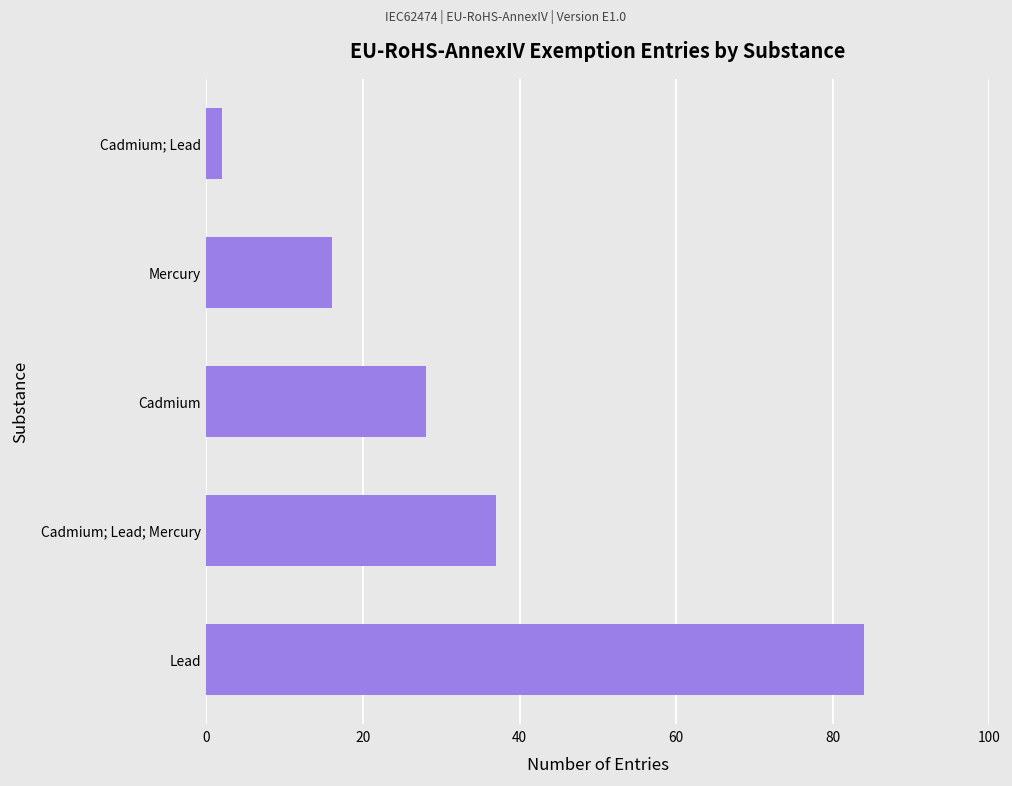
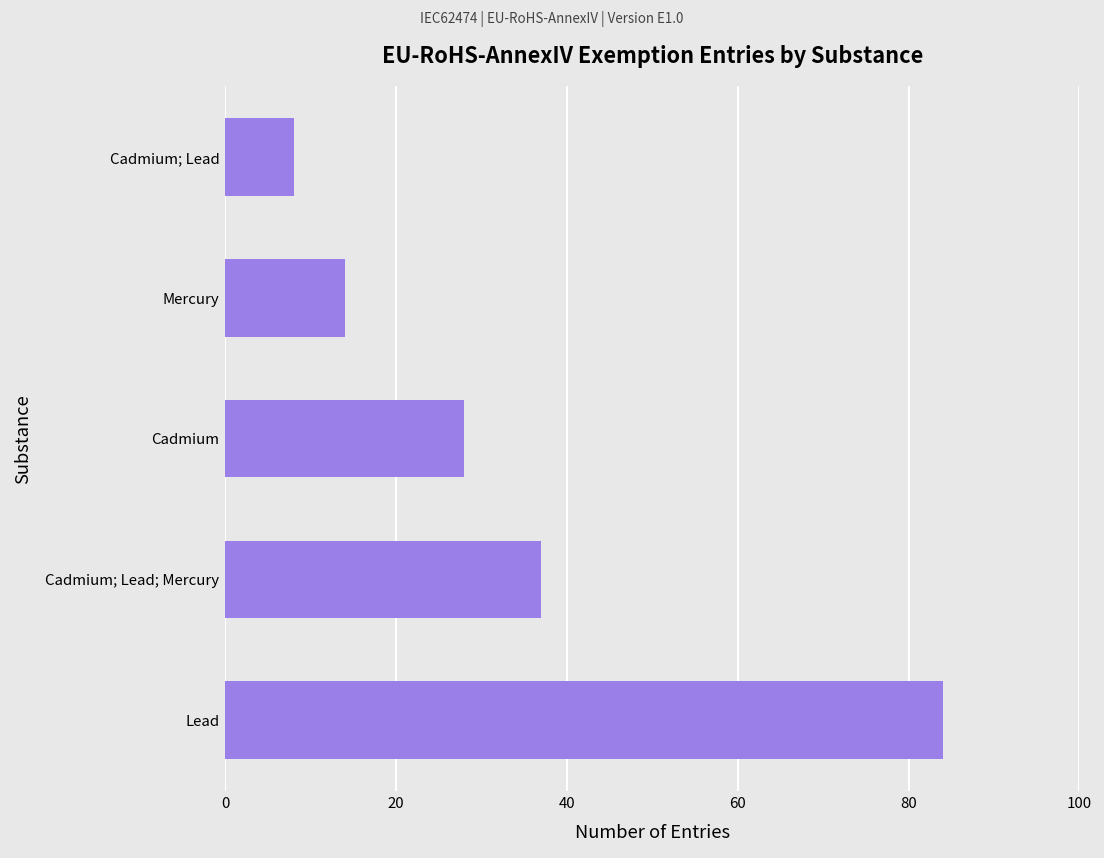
Cadmium; Lead: 2 -> 8
Mercury: 16 -> 14
